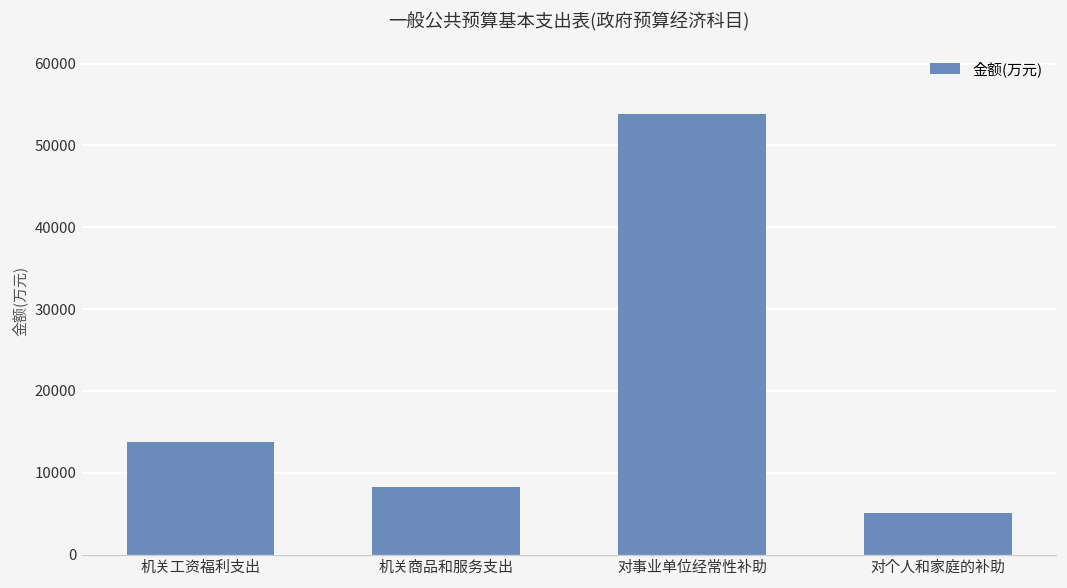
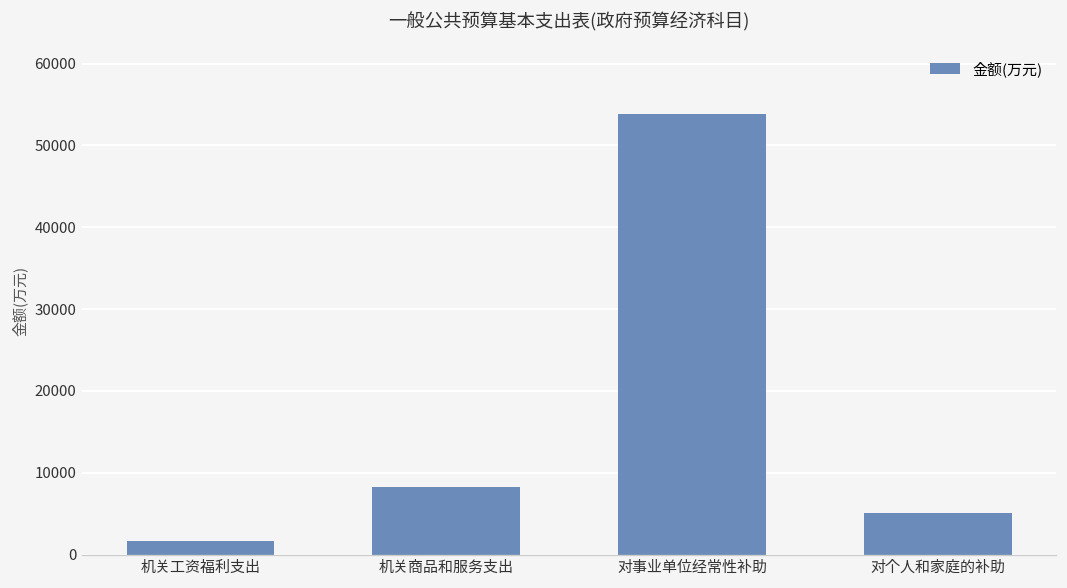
机关工资福利支出: 14000 -> 2000
